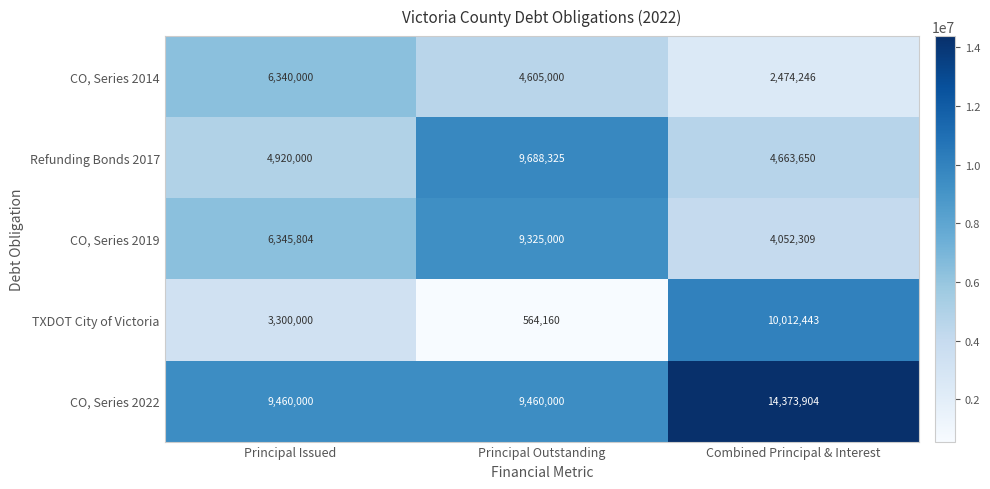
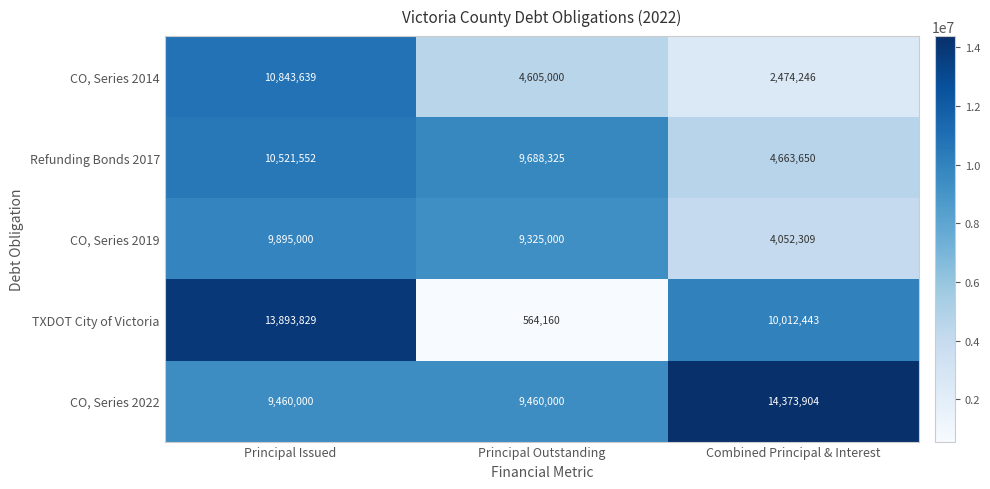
CO, Series 2014, Principal Issued: 6,340,000 -> 10,843,639
Refunding Bonds 2017, Principal Issued: 4,920,000 -> 10,521,552
CO, Series 2019, Principal Issued: 6,345,804 -> 9,895,000
TXDOT City of Victoria, Principal Issued: 3,300,000 -> 13,893,829
